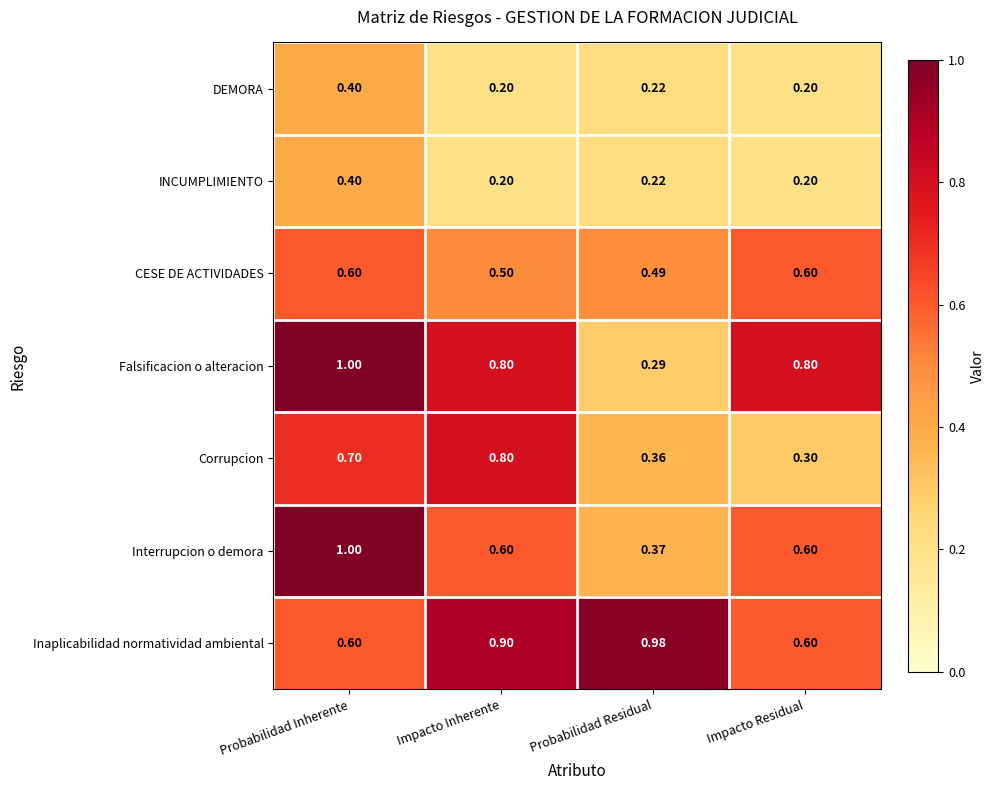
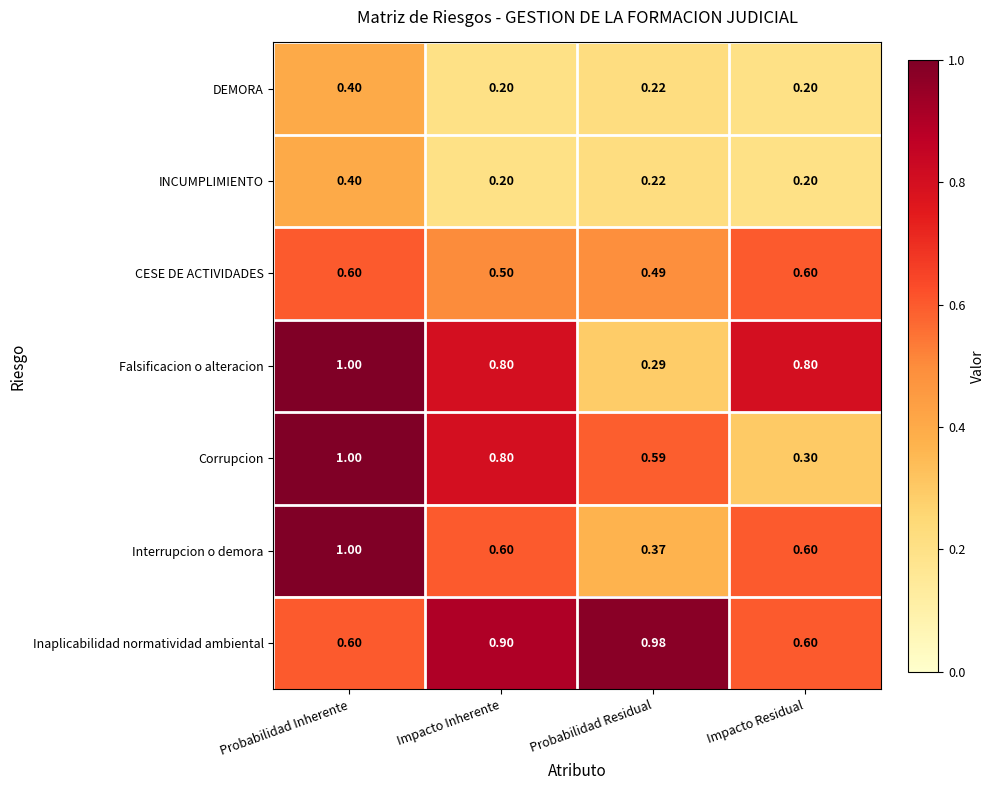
Corrupcion, Probabilidad Inherente: 0.70 -> 1.00
Corrupcion, Probabilidad Residual: 0.36 -> 0.59
